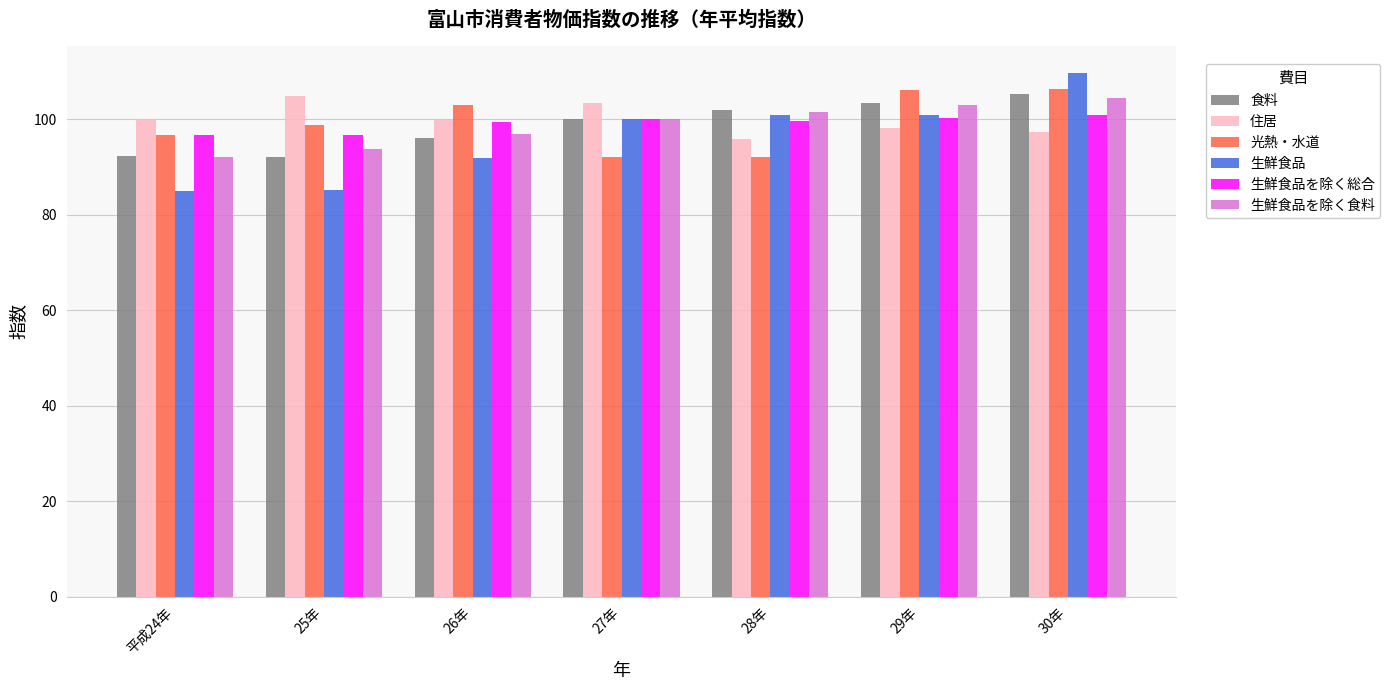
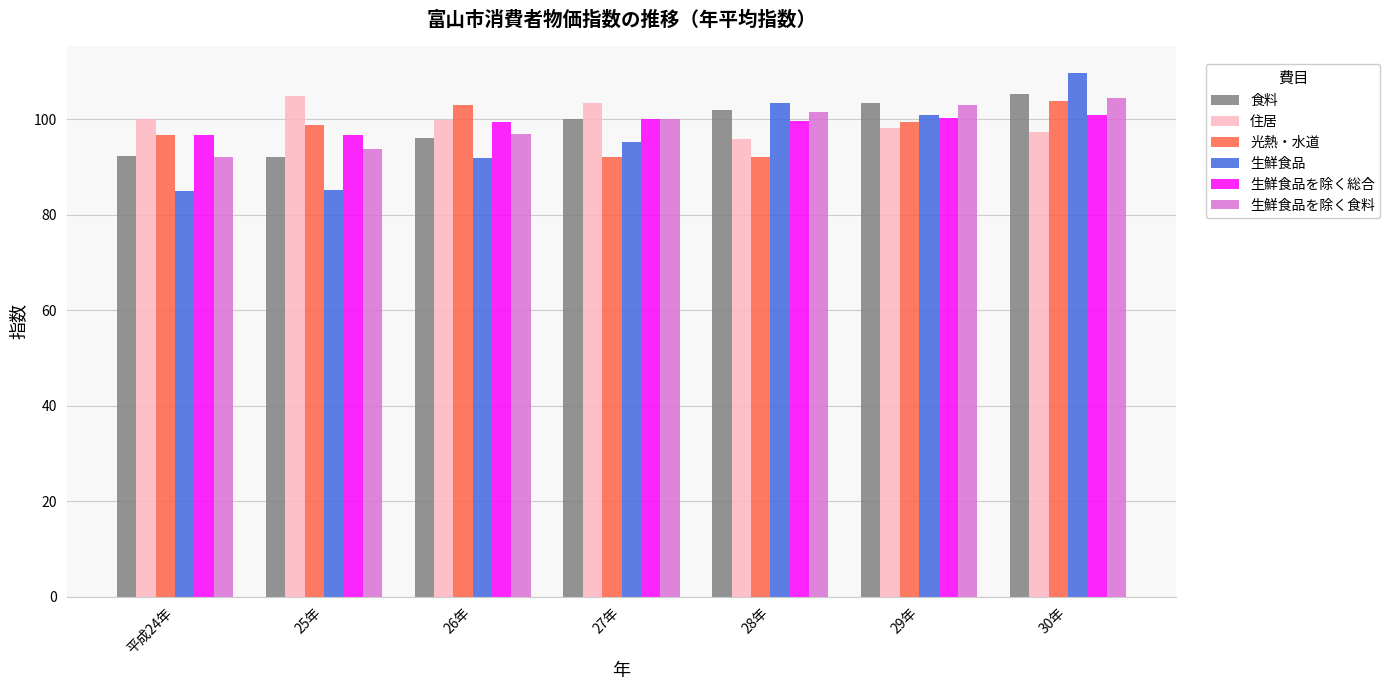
生鮮食品, 27年: 100 -> 95
生鮮食品, 28年: 101 -> 103
光熱・水道, 29年: 106 -> 100
光熱・水道, 30年: 106 -> 104
